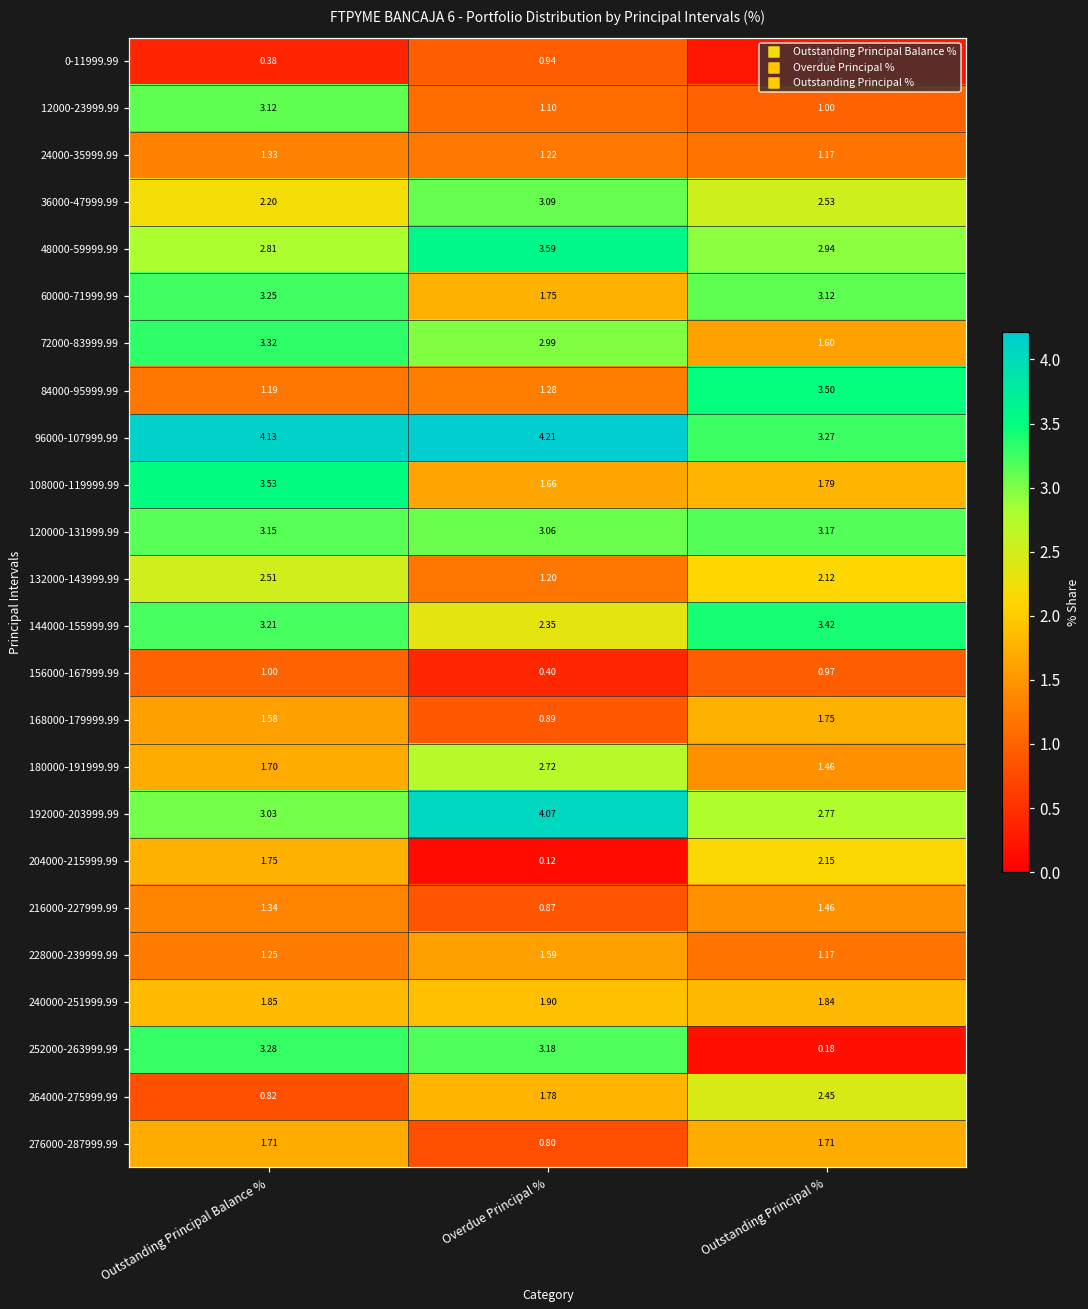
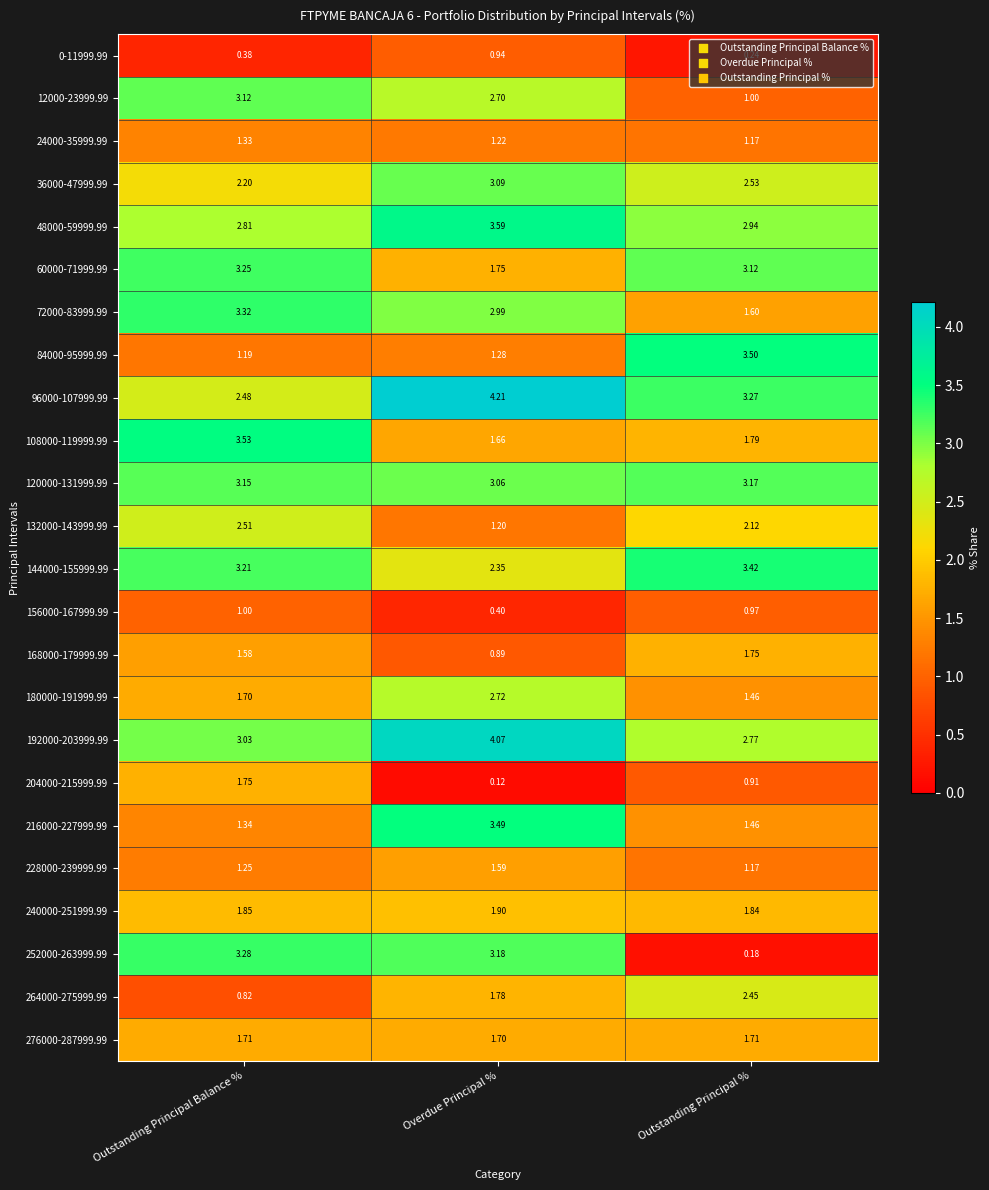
12000-23999.99, Overdue Principal %: 1.10 -> 2.70
96000-107999.99, Outstanding Principal Balance %: 4.13 -> 2.48
204000-215999.99, Outstanding Principal %: 2.15 -> 0.91
216000-227999.99, Overdue Principal %: 0.87 -> 3.49
276000-287999.99, Overdue Principal %: 0.80 -> 1.70
